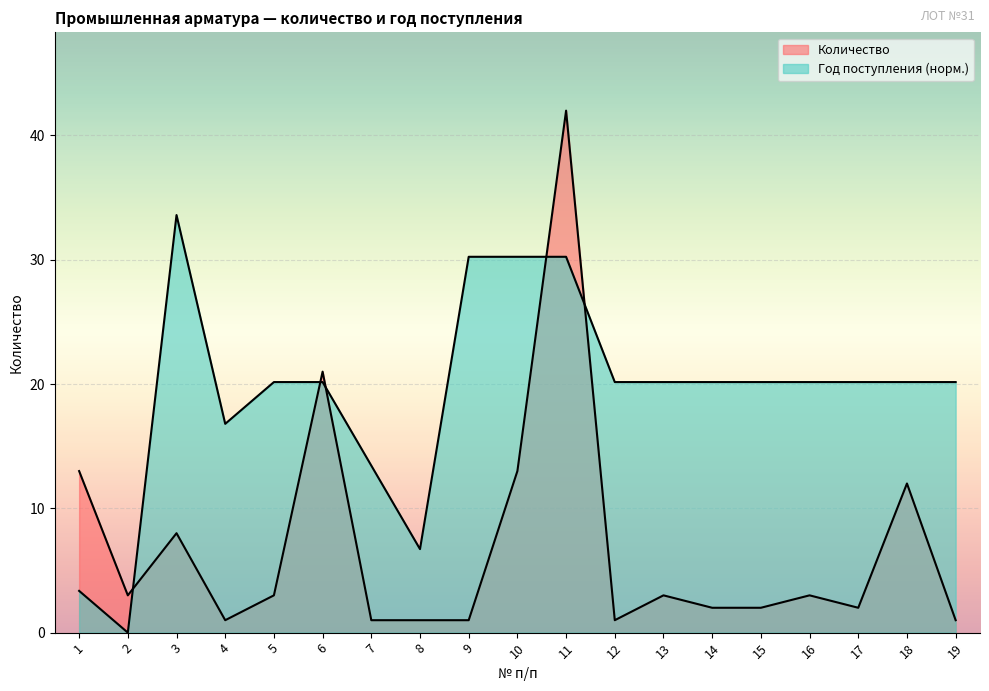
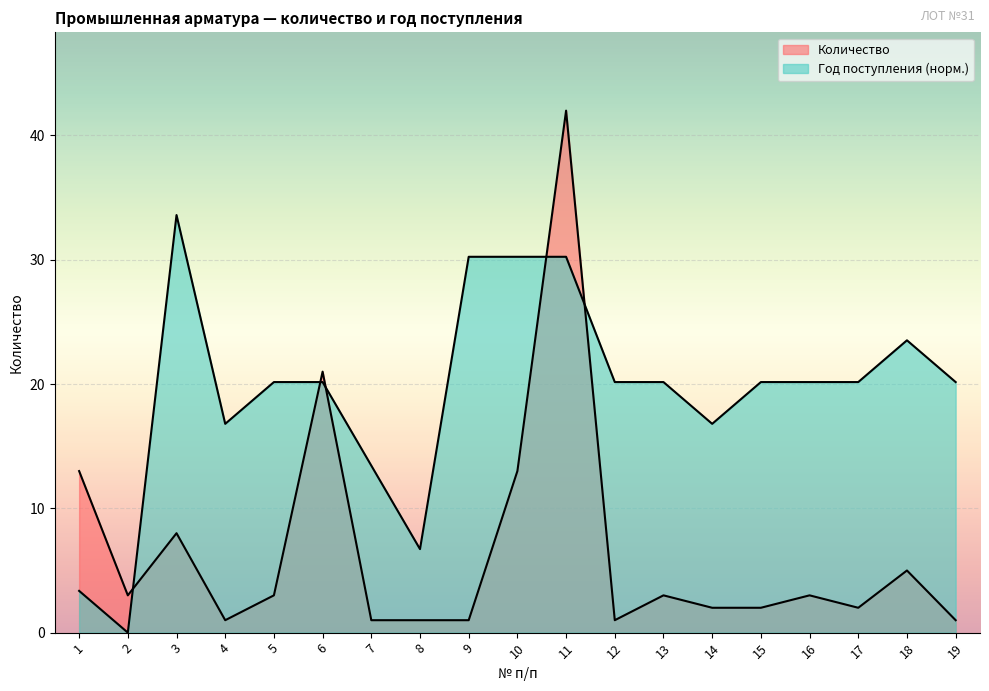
Год поступления (норм.), 14: 20.2 -> 16.8
Количество, 18: 12 -> 5
Год поступления (норм.), 18: 20.2 -> 23.5
